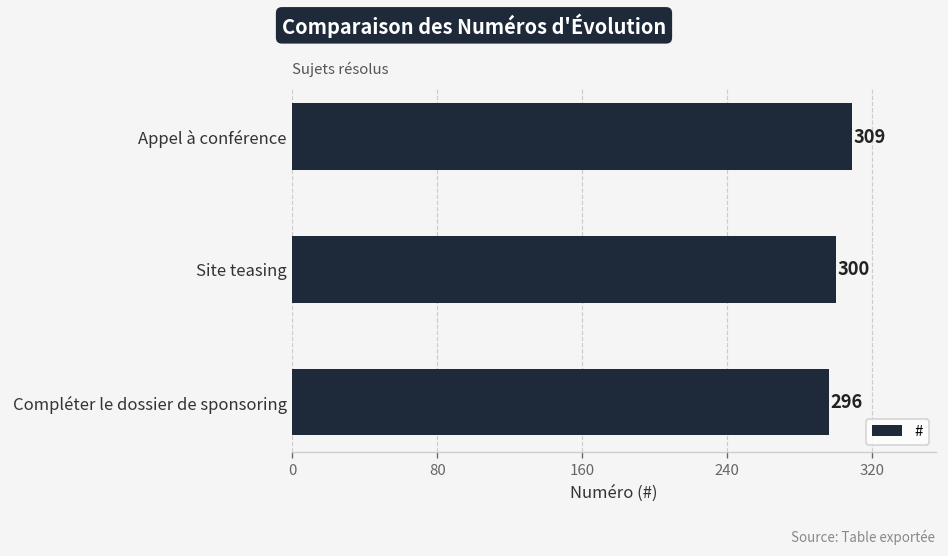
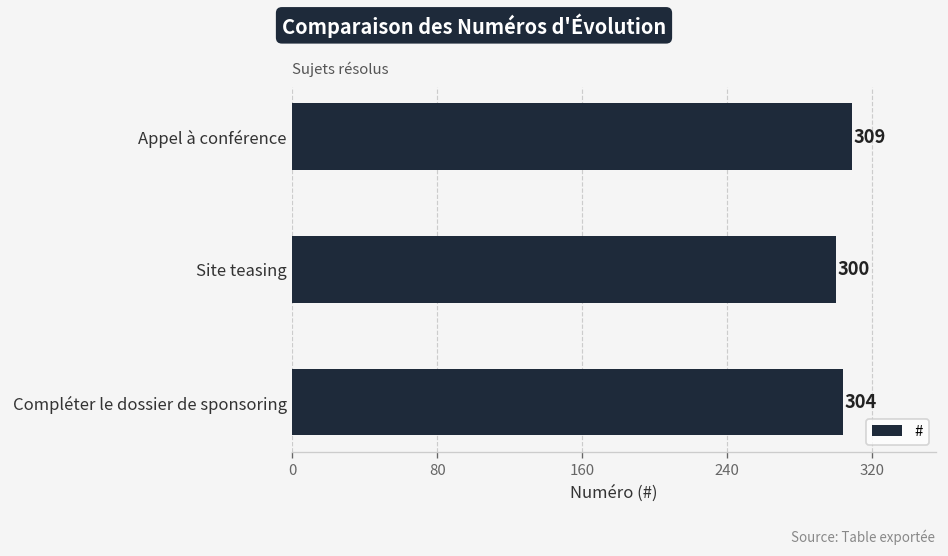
Compléter le dossier de sponsoring: 296 -> 304
